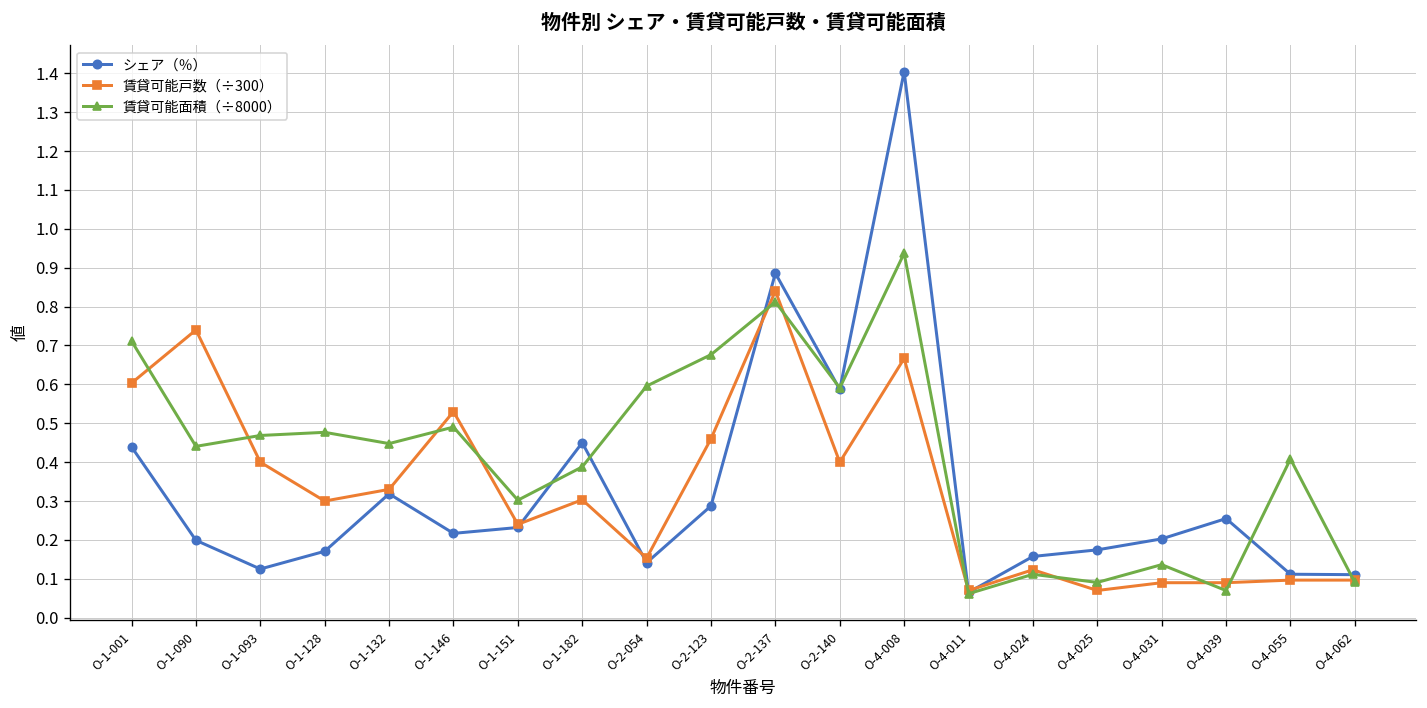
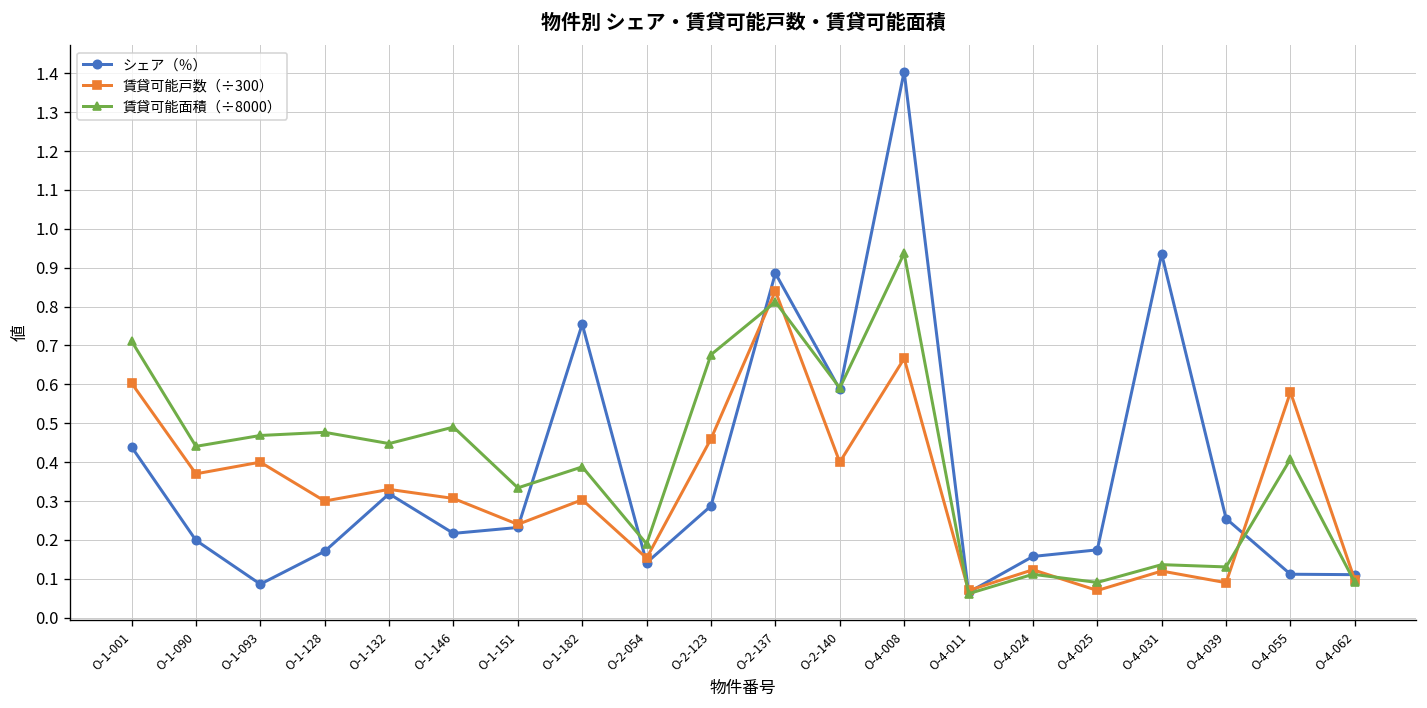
賃貸可能戸数（÷300）, O-1-090: 0.74 -> 0.37
シェア（％）, O-1-093: 0.13 -> 0.09
賃貸可能戸数（÷300）, O-1-146: 0.53 -> 0.31
賃貸可能面積（÷8000）, O-1-151: 0.30 -> 0.33
シェア（％）, O-1-182: 0.45 -> 0.75
賃貸可能面積（÷8000）, O-2-054: 0.60 -> 0.19
シェア（％）, O-4-031: 0.20 -> 0.94
賃貸可能戸数（÷300）, O-4-031: 0.09 -> 0.12
賃貸可能面積（÷8000）, O-4-039: 0.07 -> 0.13
賃貸可能戸数（÷300）, O-4-055: 0.10 -> 0.58
